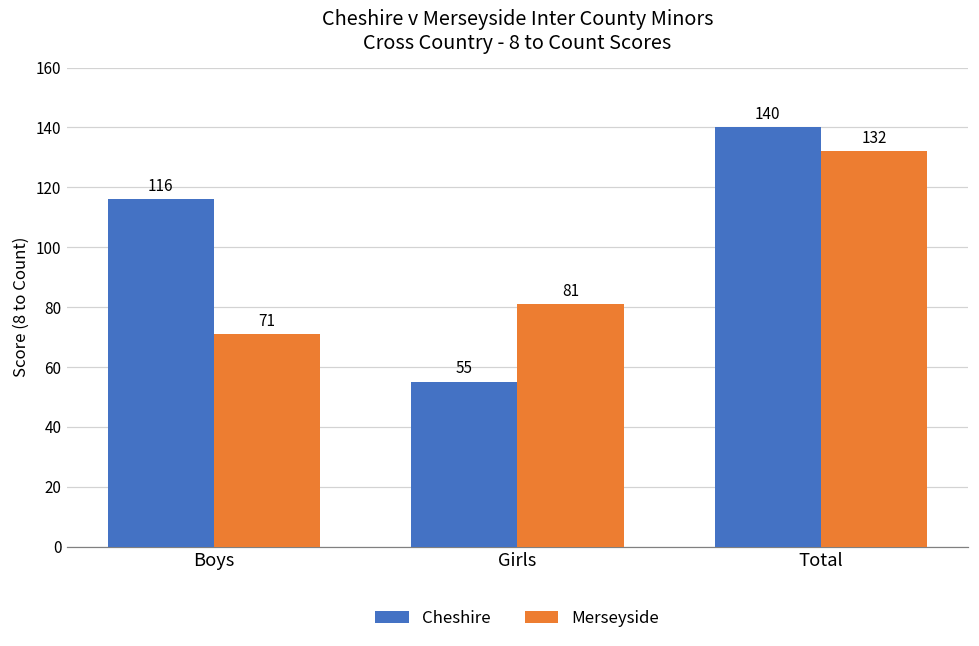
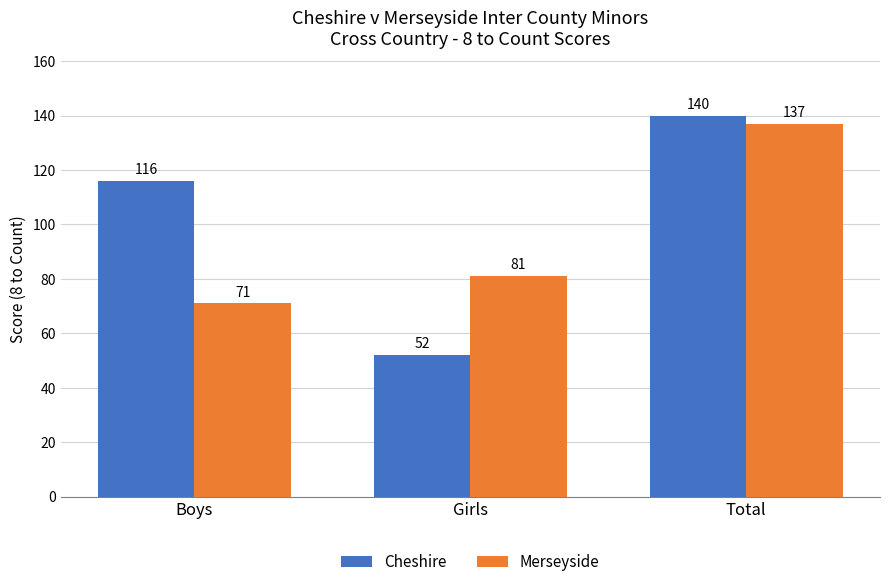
Cheshire, Girls: 55 -> 52
Merseyside, Total: 132 -> 137
